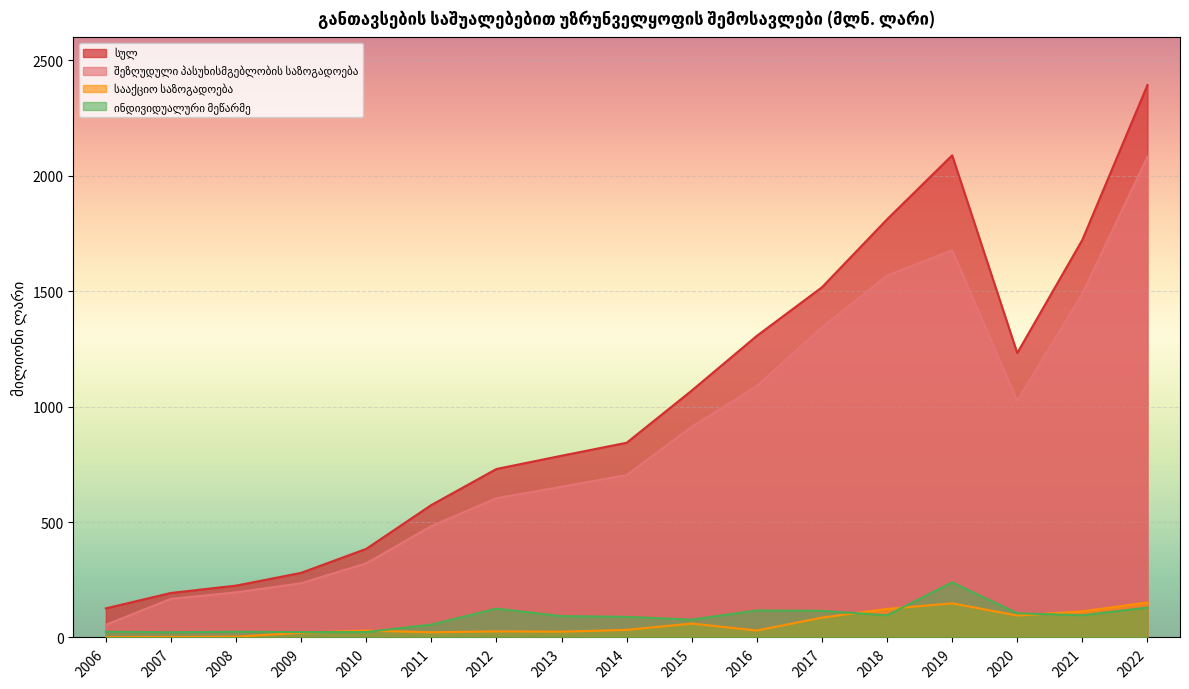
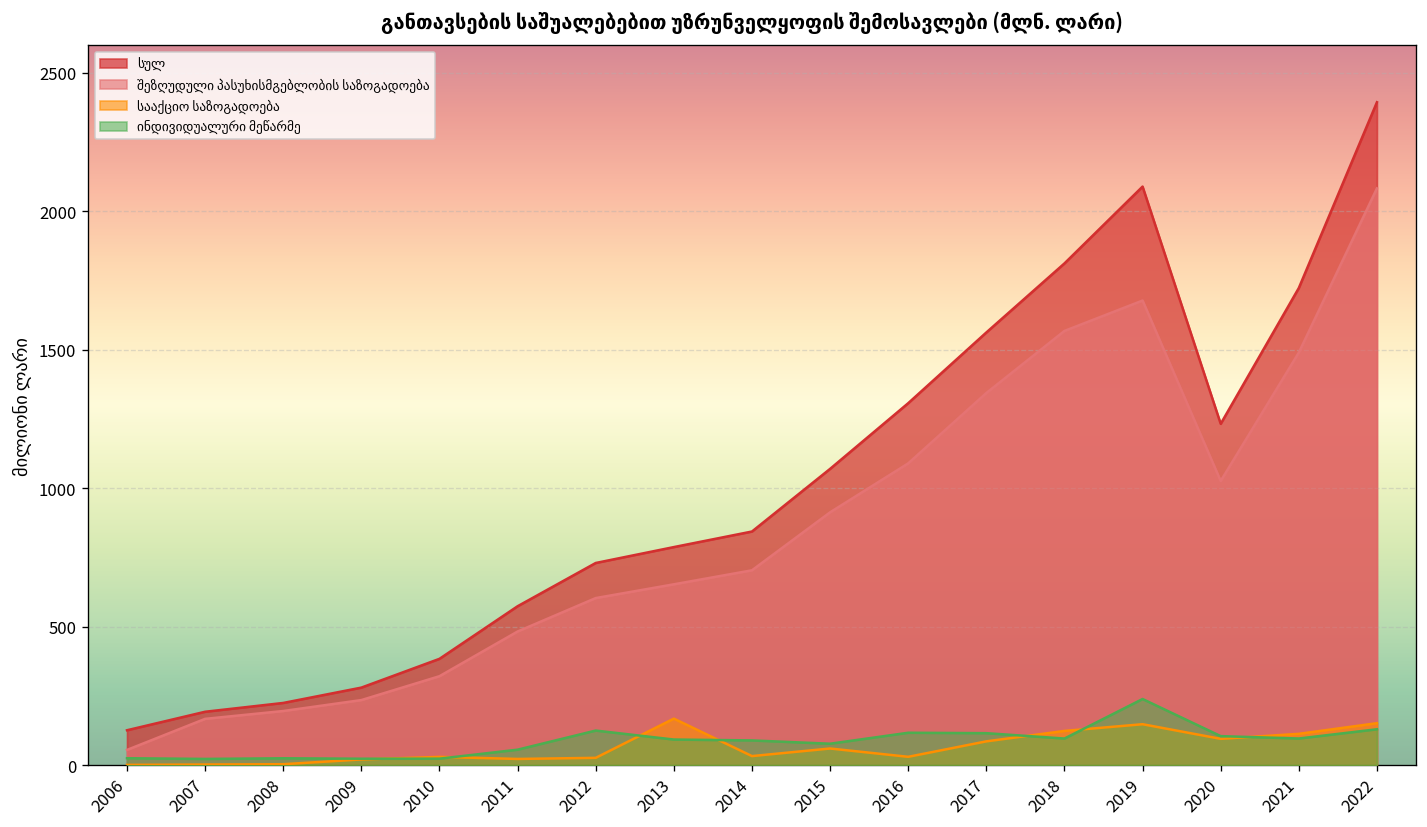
სააქციო საზოგადოება, 2013: 30 -> 170
სულ, 2017: 1520 -> 1560
